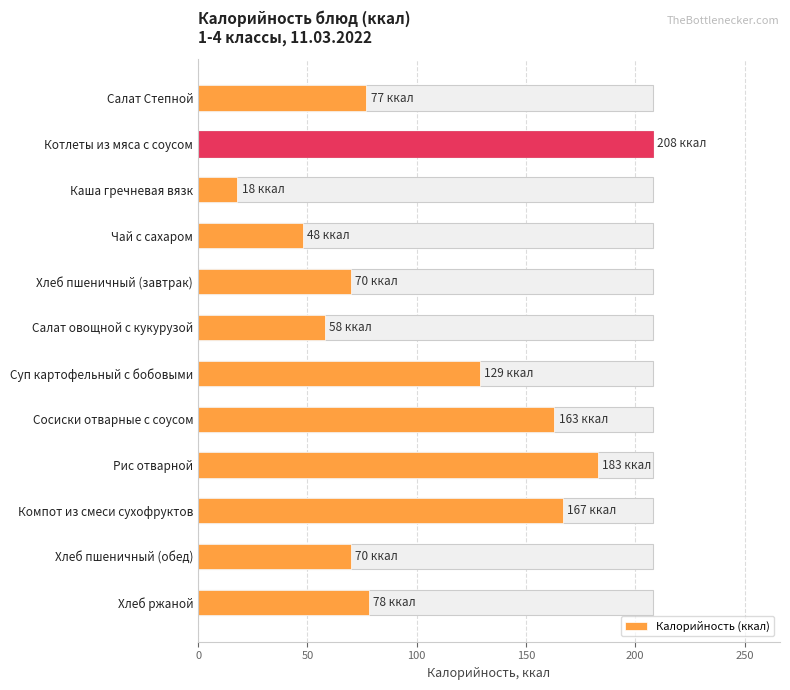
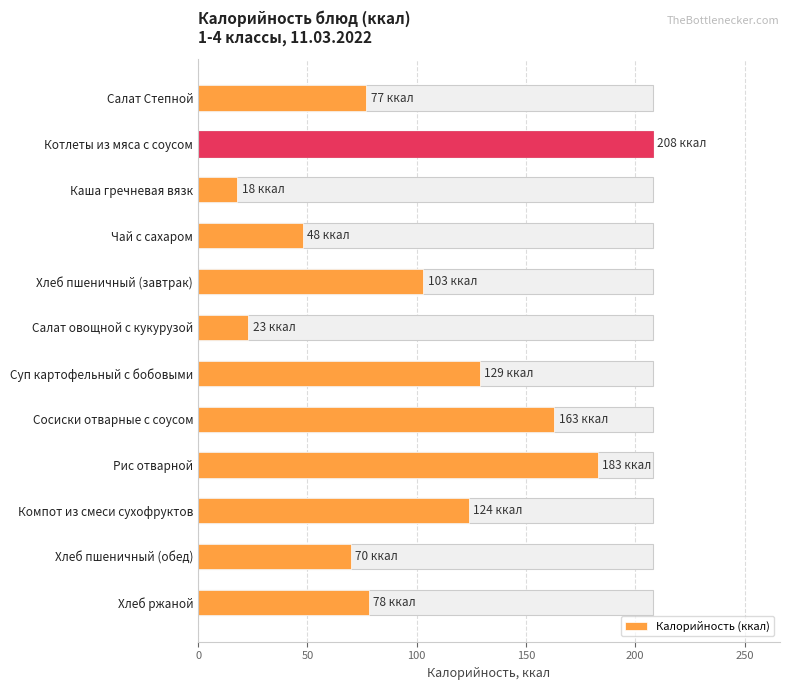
Калорийность (ккал), Хлеб пшеничный (завтрак): 70 -> 103
Калорийность (ккал), Салат овощной с кукурузой: 58 -> 23
Калорийность (ккал), Компот из смеси сухофруктов: 167 -> 124
